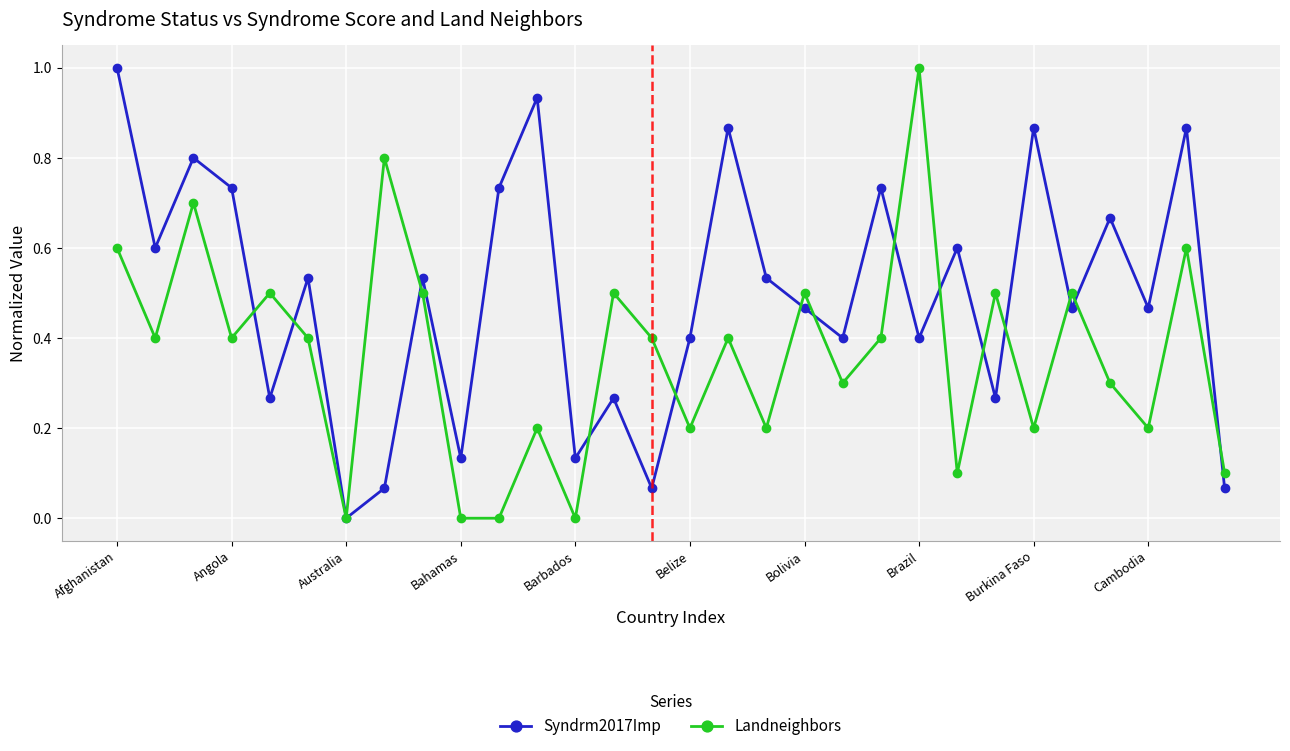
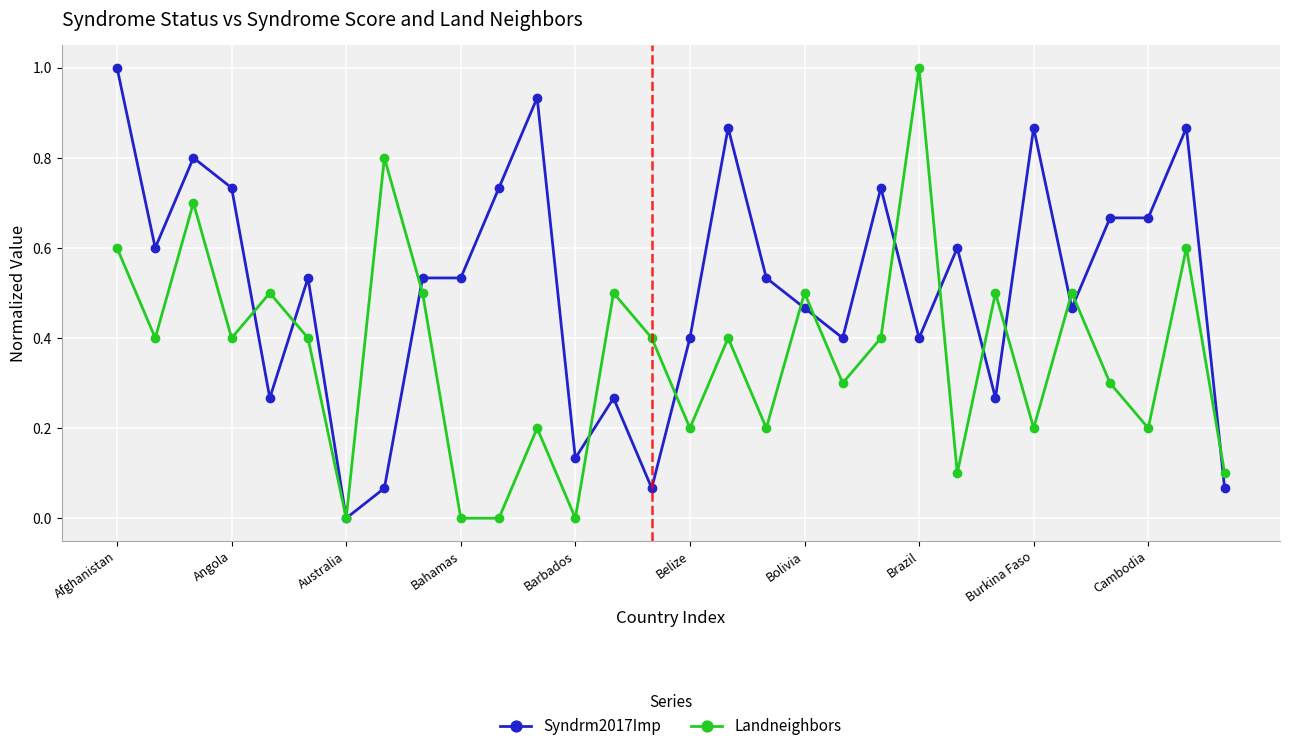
Syndrm2017Imp, Bahamas: 0.13 -> 0.53
Syndrm2017Imp, Cambodia: 0.47 -> 0.67
